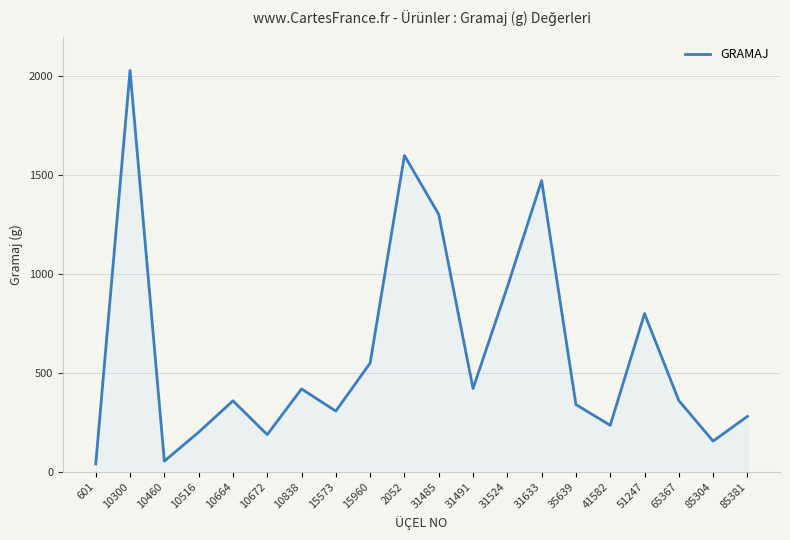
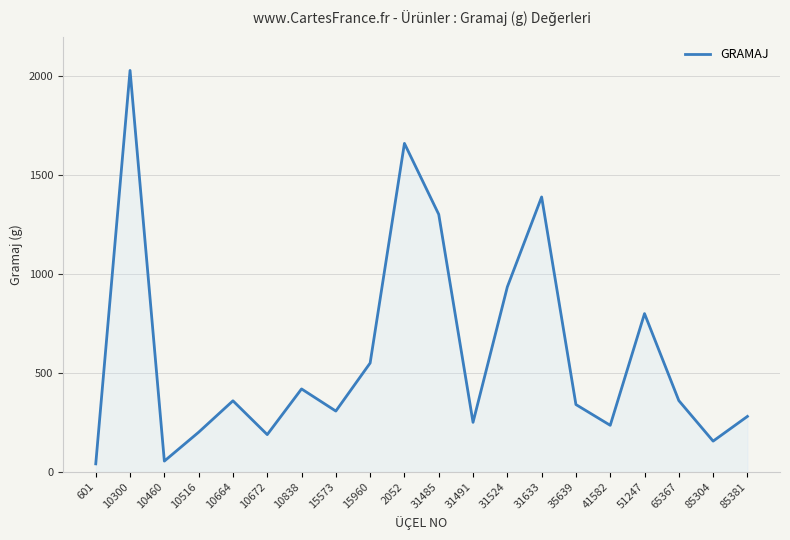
2052: 1600 -> 1660
31491: 420 -> 250
31633: 1470 -> 1390
